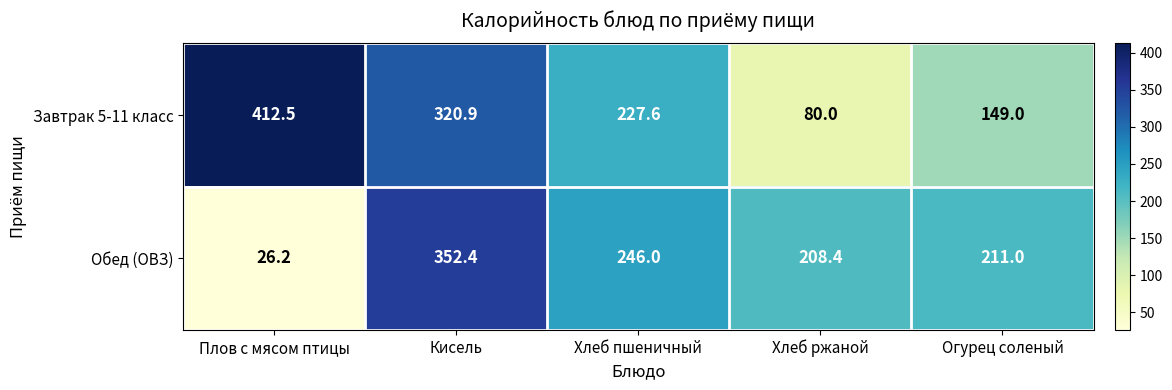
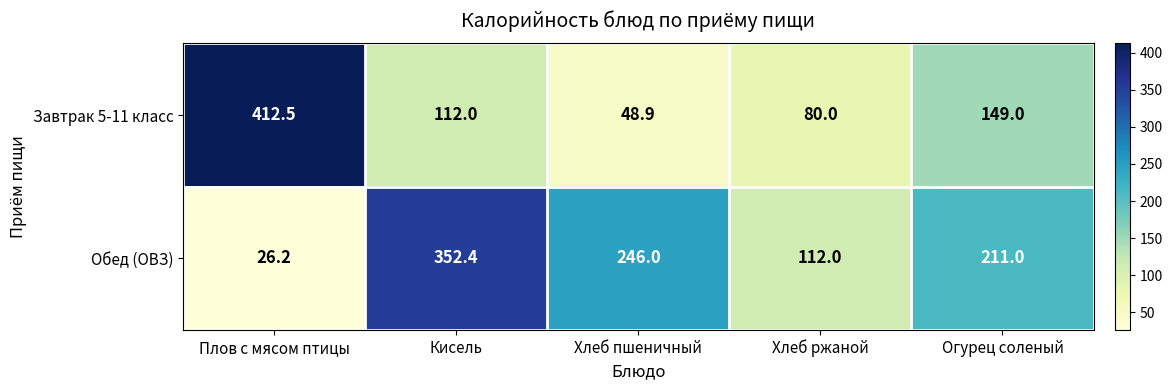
Завтрак 5-11 класс, Кисель: 320.9 -> 112.0
Завтрак 5-11 класс, Хлеб пшеничный: 227.6 -> 48.9
Обед (ОВЗ), Хлеб ржаной: 208.4 -> 112.0
